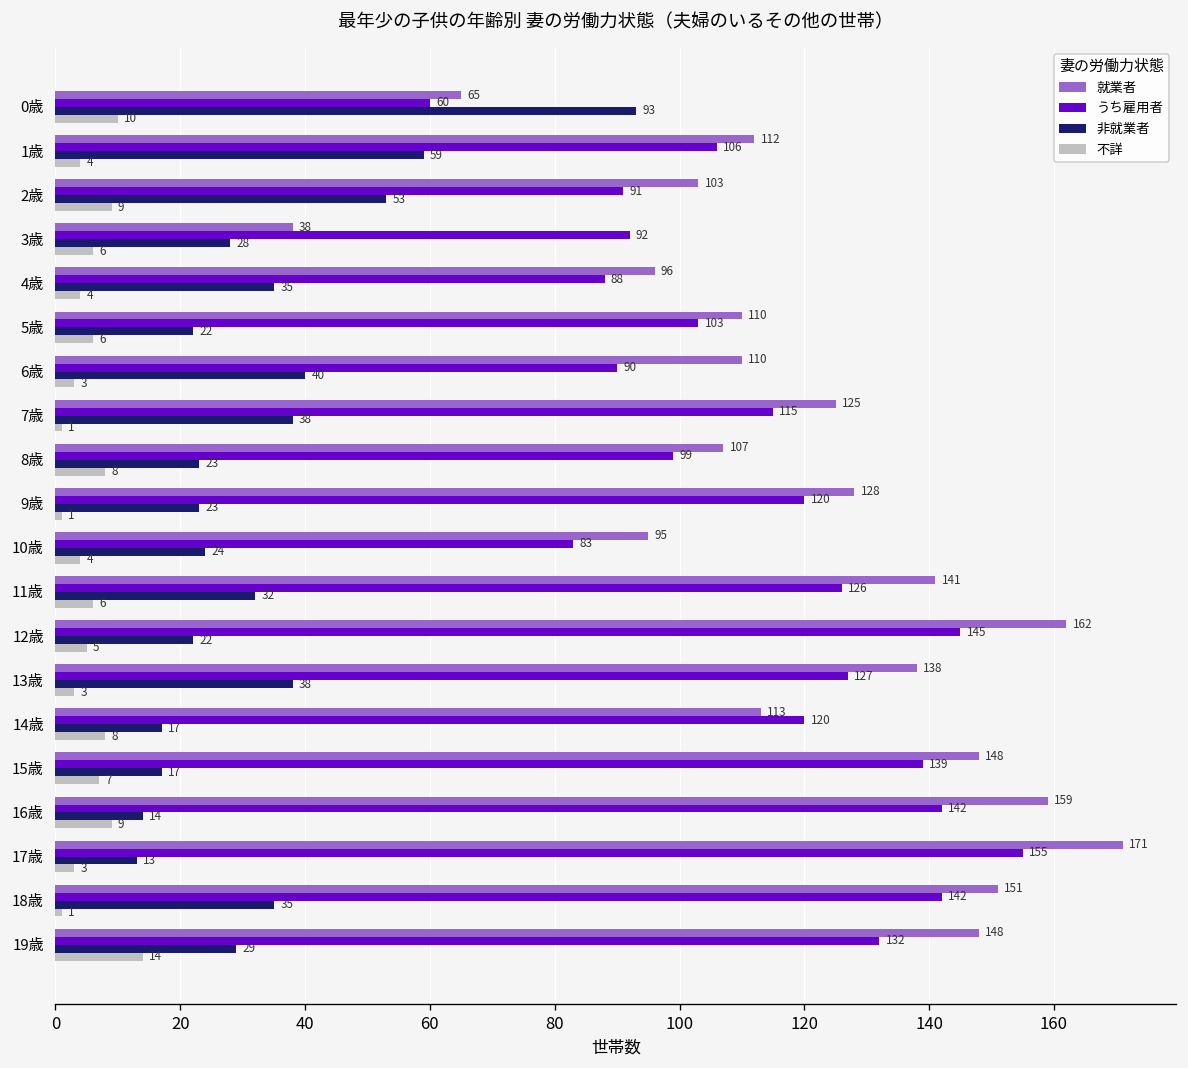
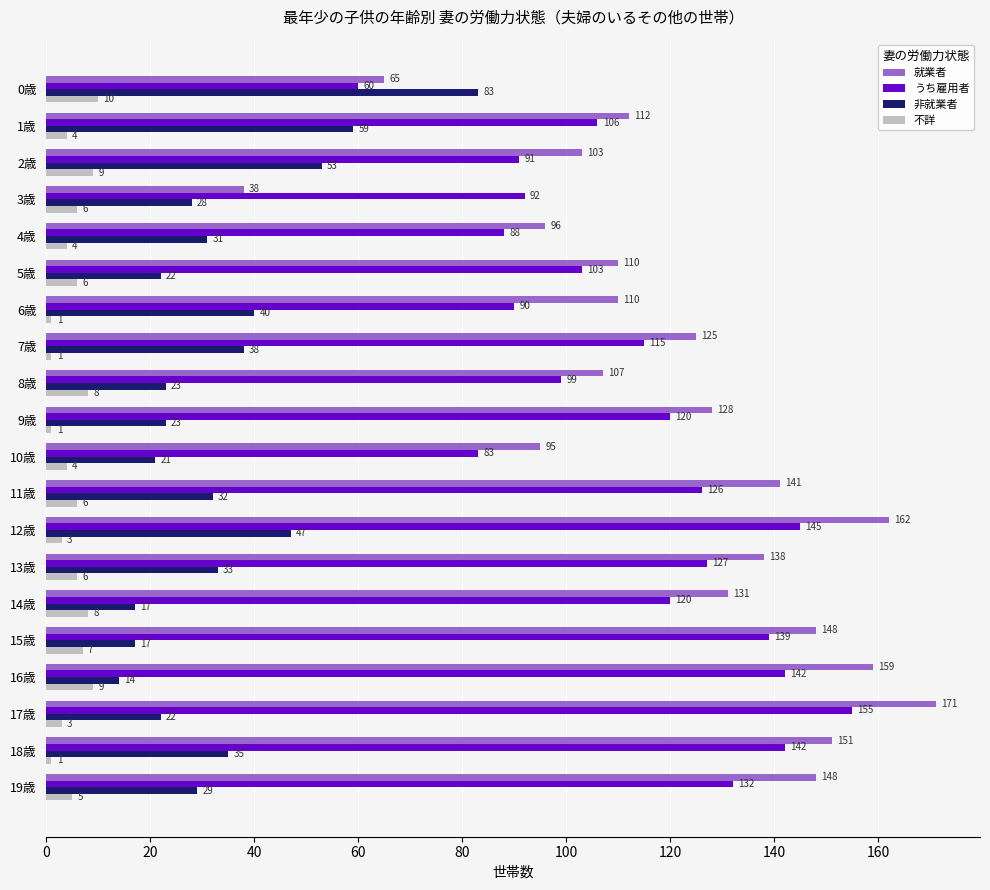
非就業者, 0歳: 93 -> 83
非就業者, 4歳: 35 -> 31
不詳, 6歳: 3 -> 1
非就業者, 10歳: 24 -> 21
非就業者, 12歳: 22 -> 47
不詳, 12歳: 5 -> 3
非就業者, 13歳: 38 -> 33
不詳, 13歳: 3 -> 6
就業者, 14歳: 113 -> 131
非就業者, 17歳: 13 -> 22
不詳, 19歳: 14 -> 5
